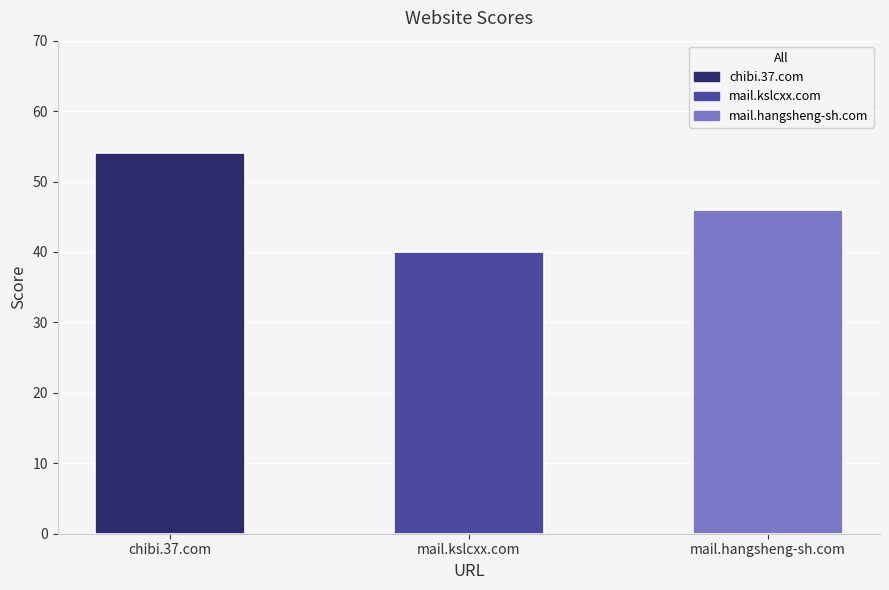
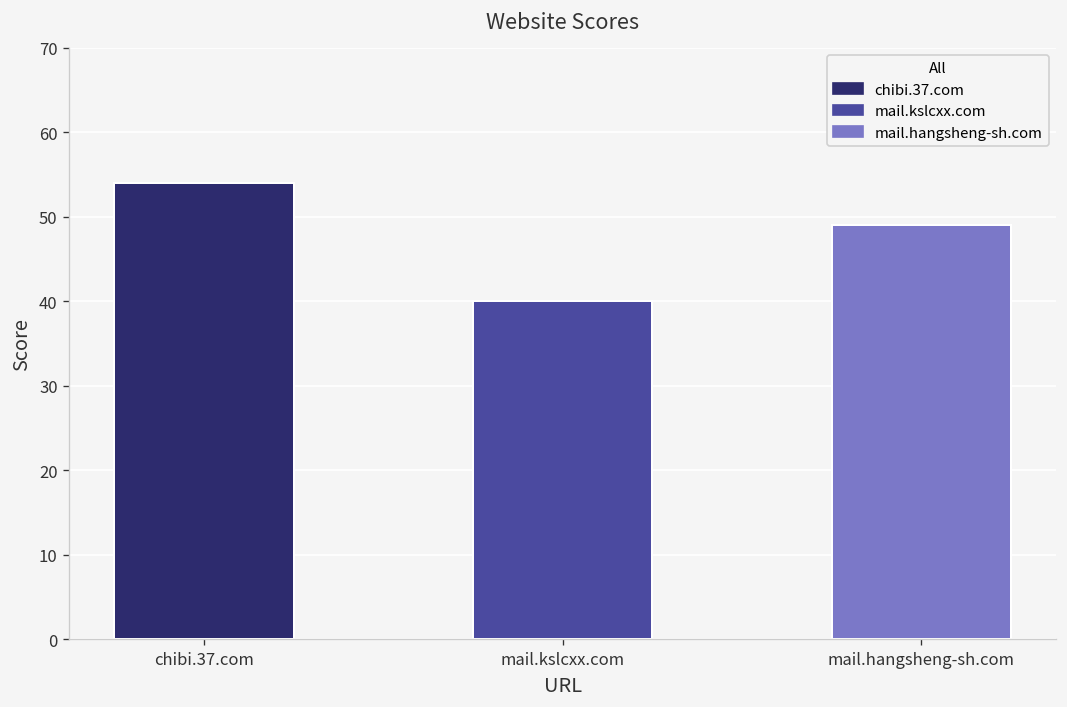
mail.hangsheng-sh.com: 46 -> 49
